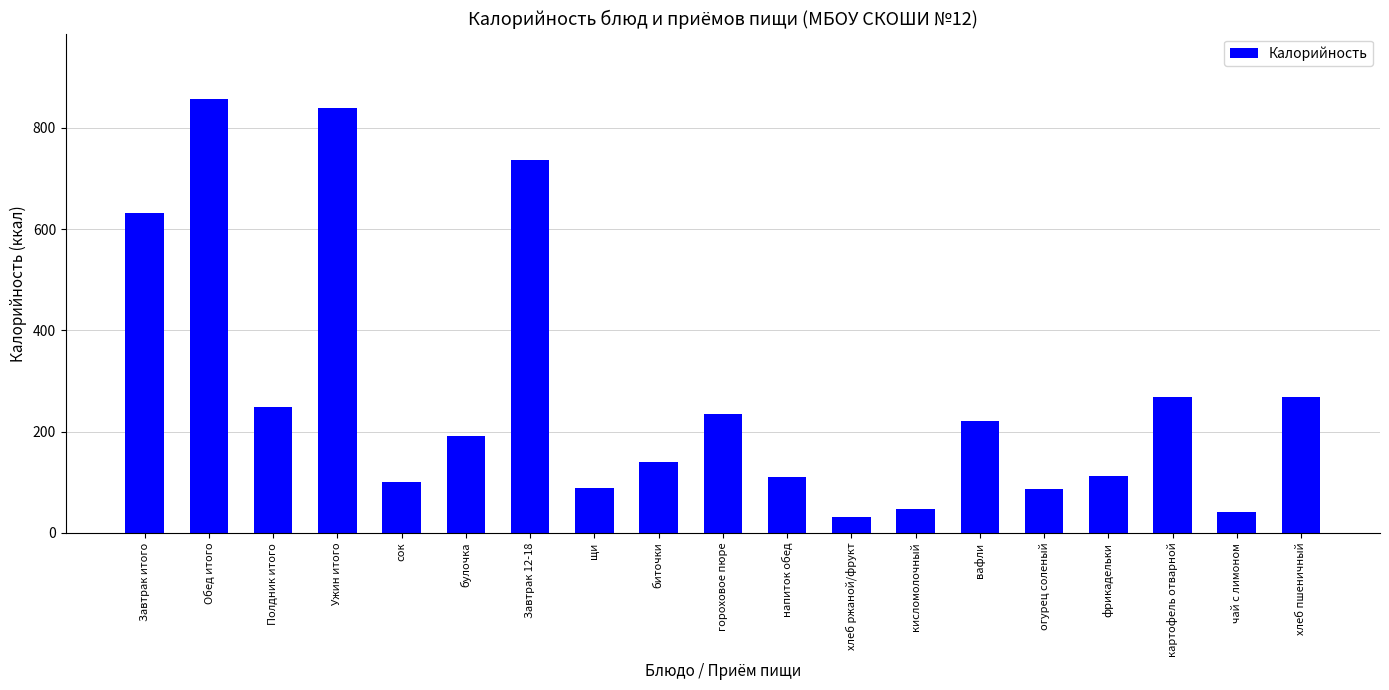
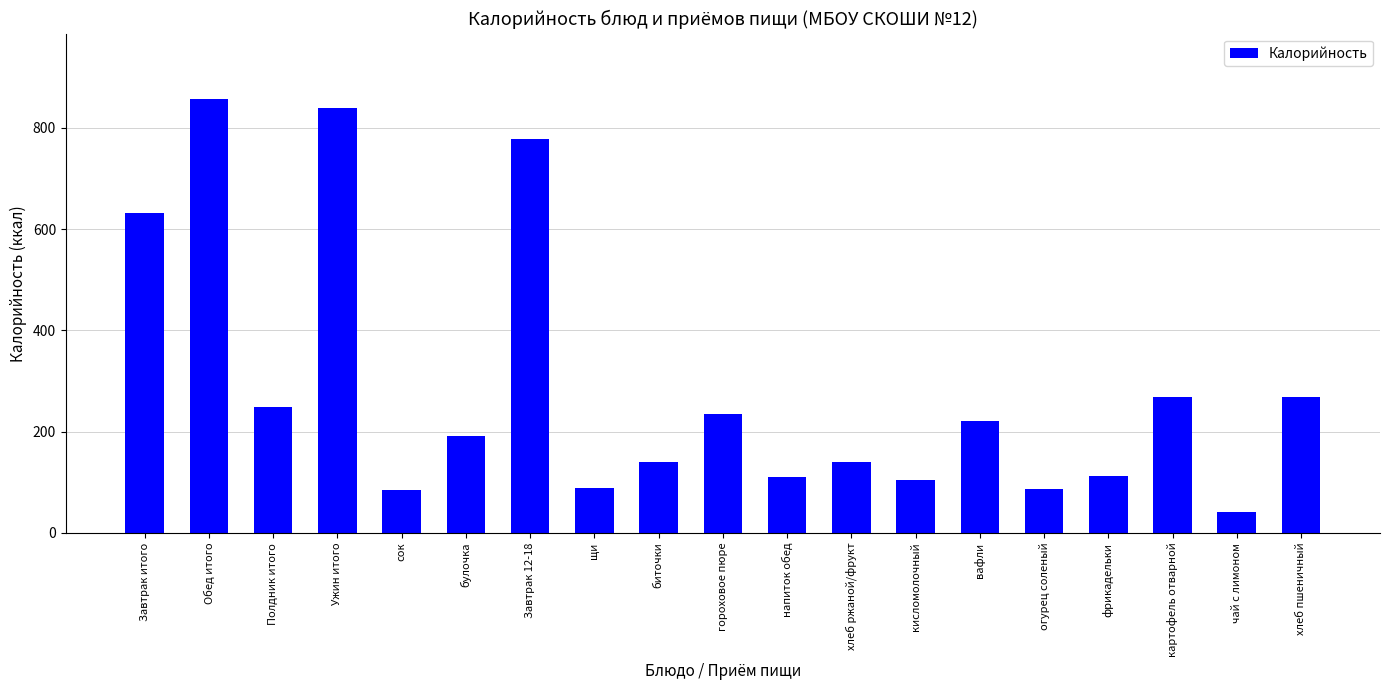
сок: 100 -> 90
Завтрак 12-18: 740 -> 780
хлеб ржаной/фрукт: 30 -> 140
кисломолочный: 50 -> 110
